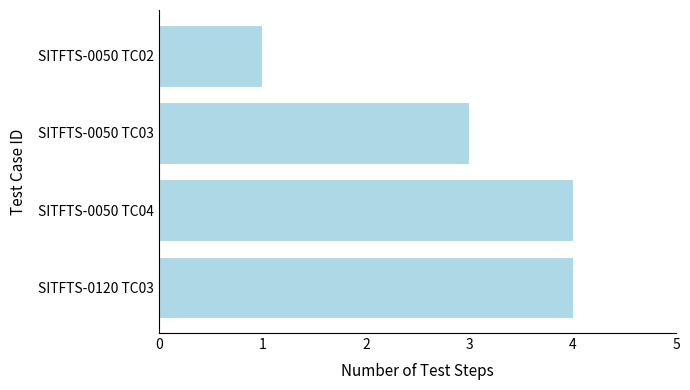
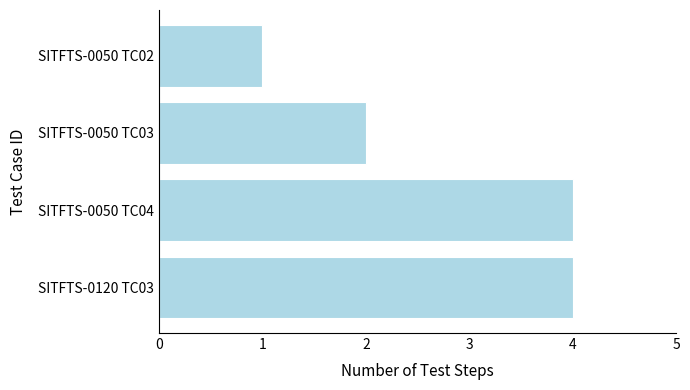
SITFTS-0050 TC03: 3 -> 2
